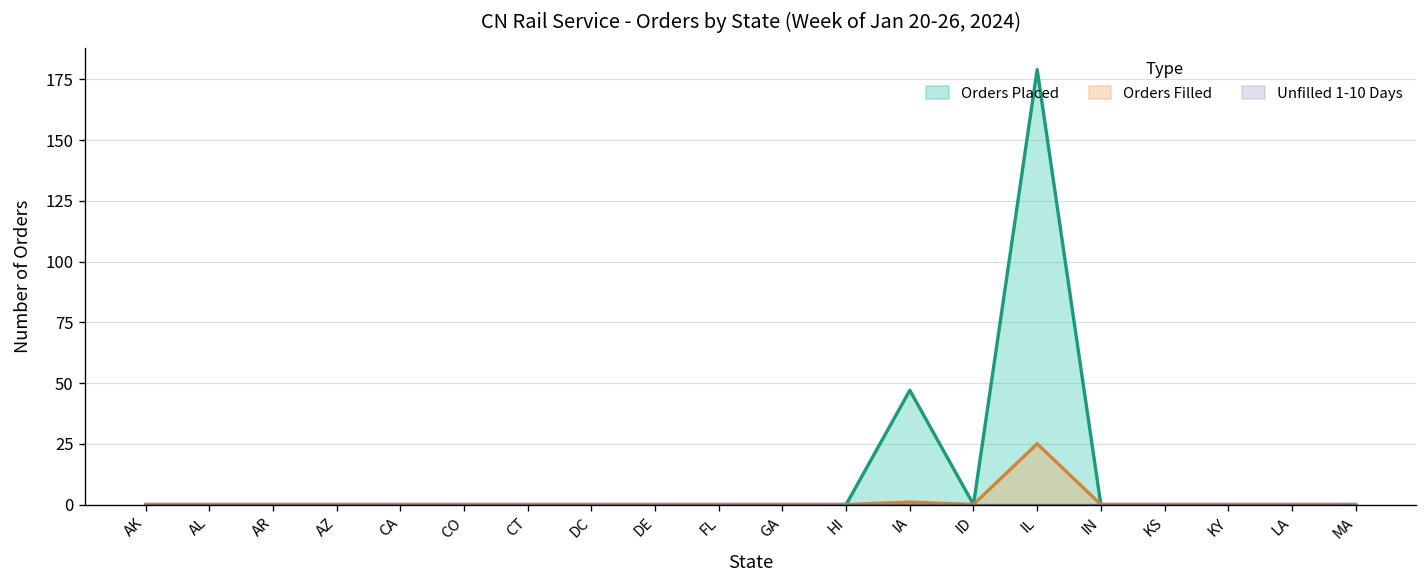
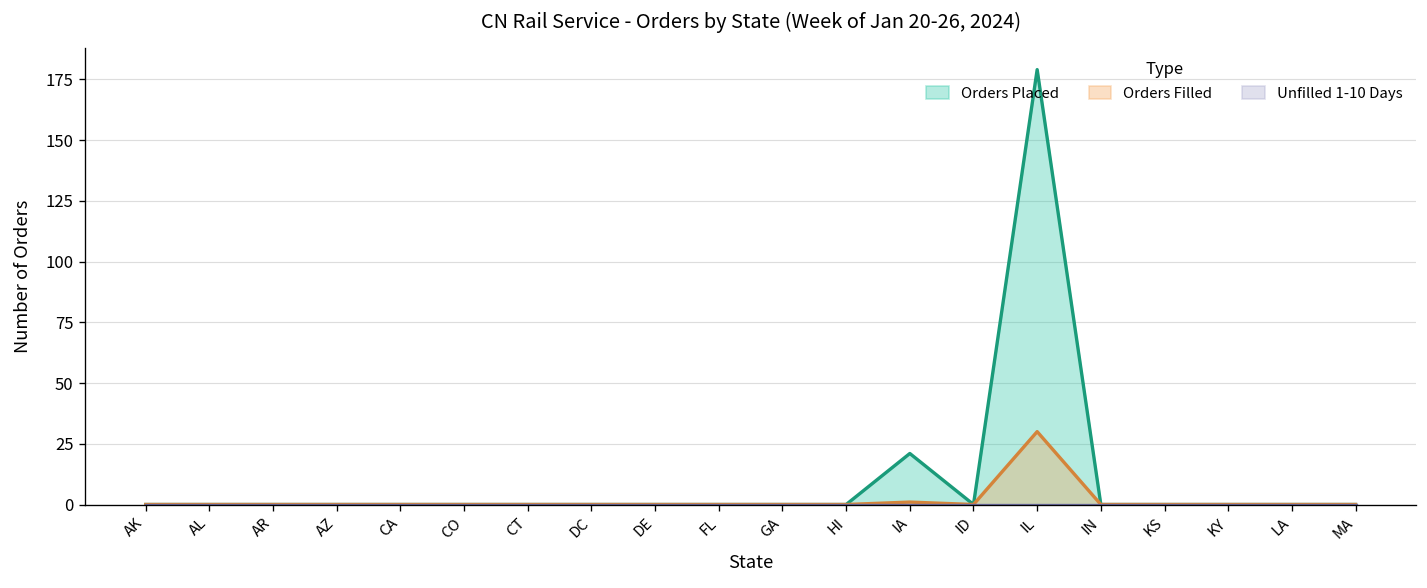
Orders Placed, IA: 47 -> 21
Orders Filled, IL: 25 -> 30
